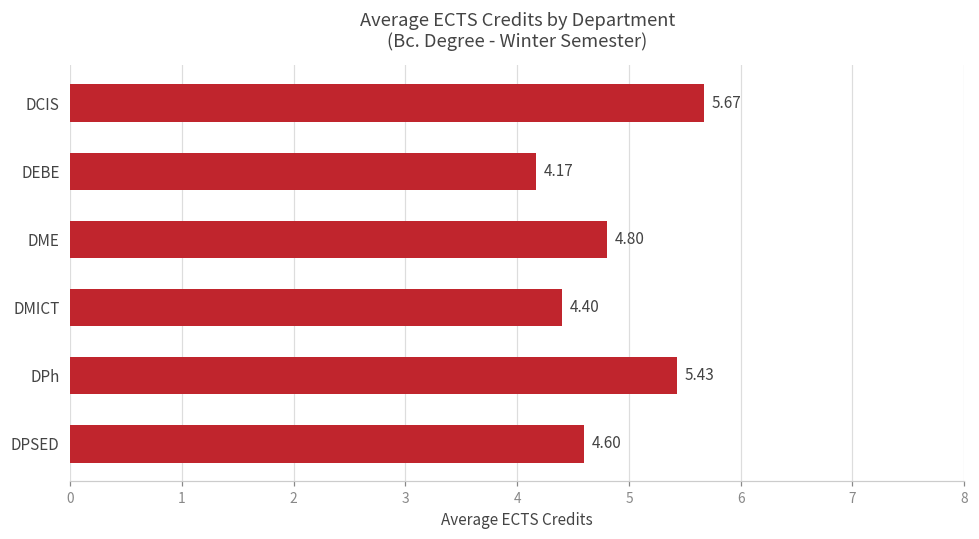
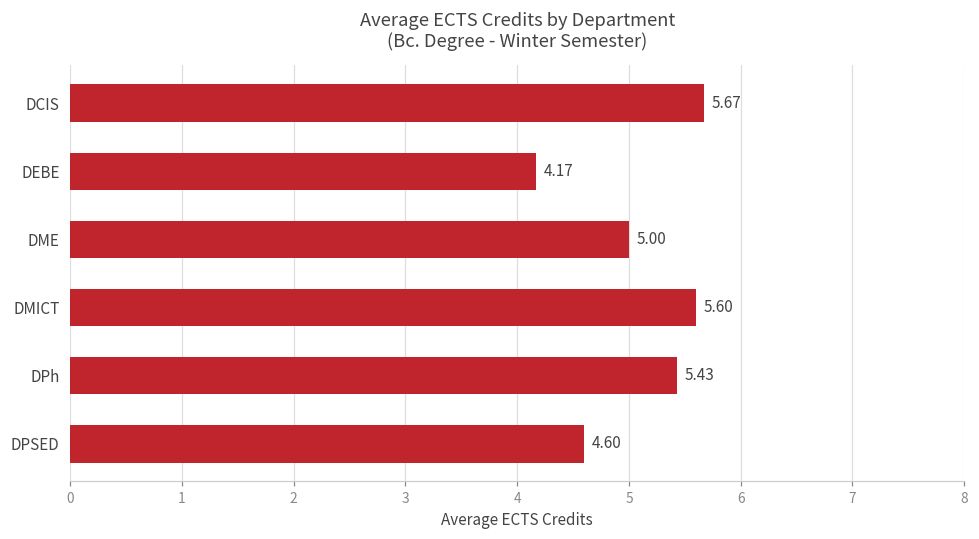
DME: 4.80 -> 5.00
DMICT: 4.40 -> 5.60
